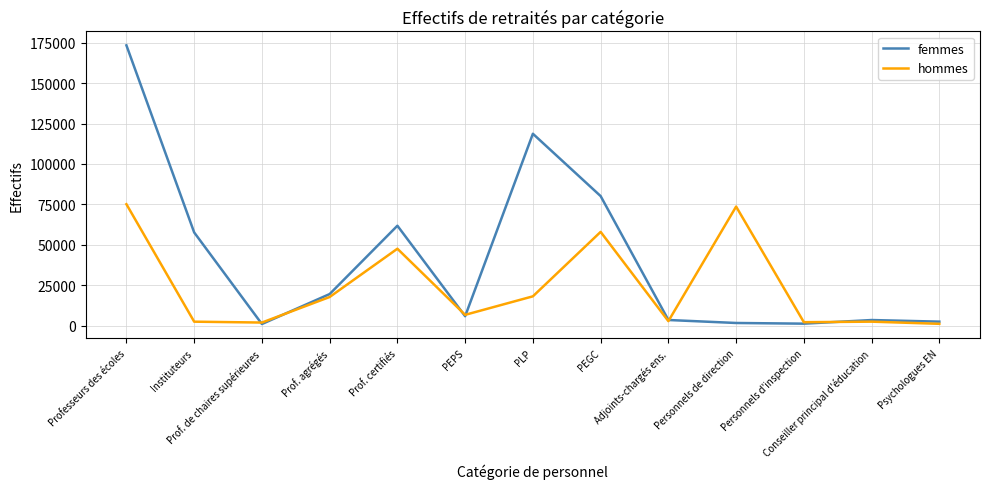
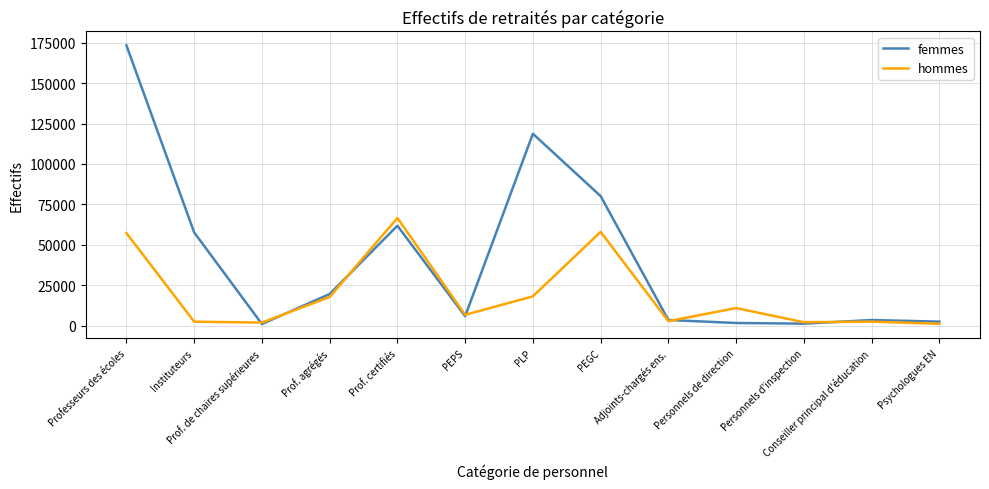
hommes, Professeurs des écoles: 75000 -> 57000
hommes, Prof. certifiés: 48000 -> 67000
hommes, Personnels de direction: 74000 -> 11000
